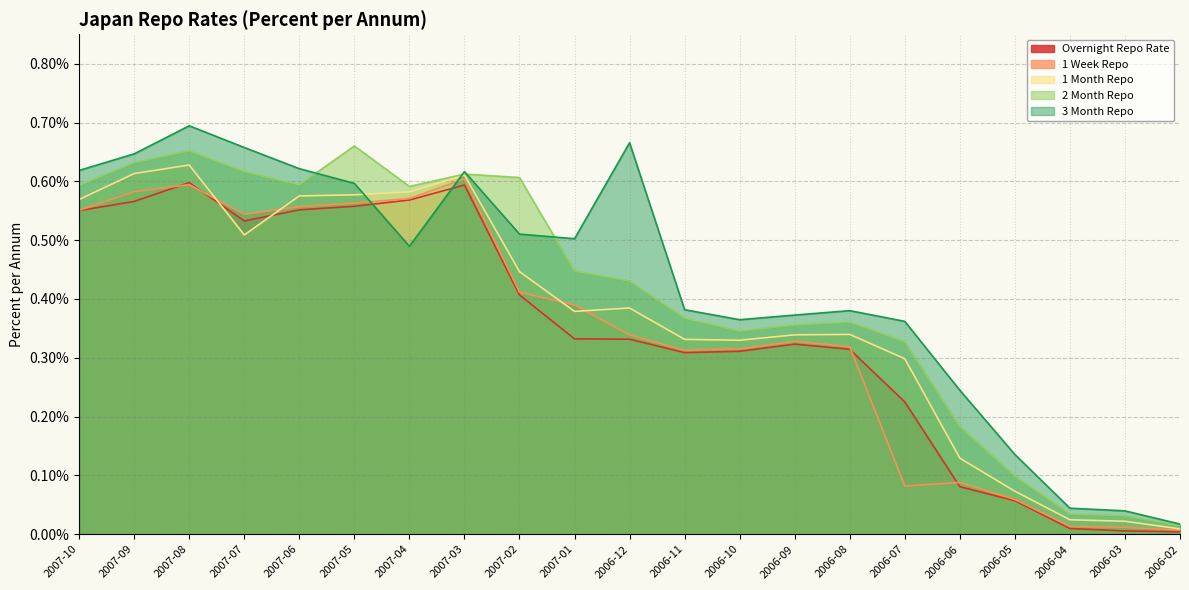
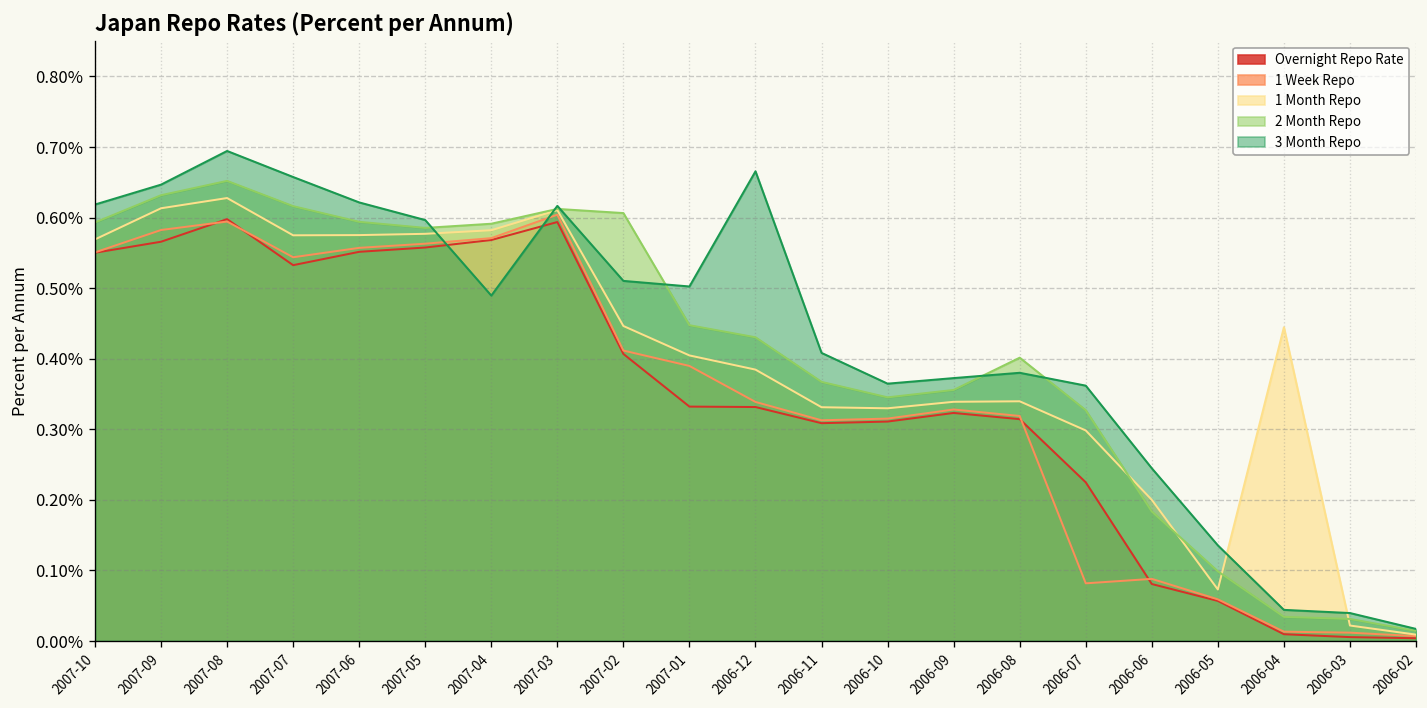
1 Month Repo, 2007-07: 0.51% -> 0.57%
2 Month Repo, 2007-05: 0.66% -> 0.59%
1 Month Repo, 2007-01: 0.38% -> 0.40%
3 Month Repo, 2006-11: 0.38% -> 0.41%
2 Month Repo, 2006-08: 0.36% -> 0.40%
1 Month Repo, 2006-06: 0.13% -> 0.20%
1 Month Repo, 2006-04: 0.02% -> 0.44%
